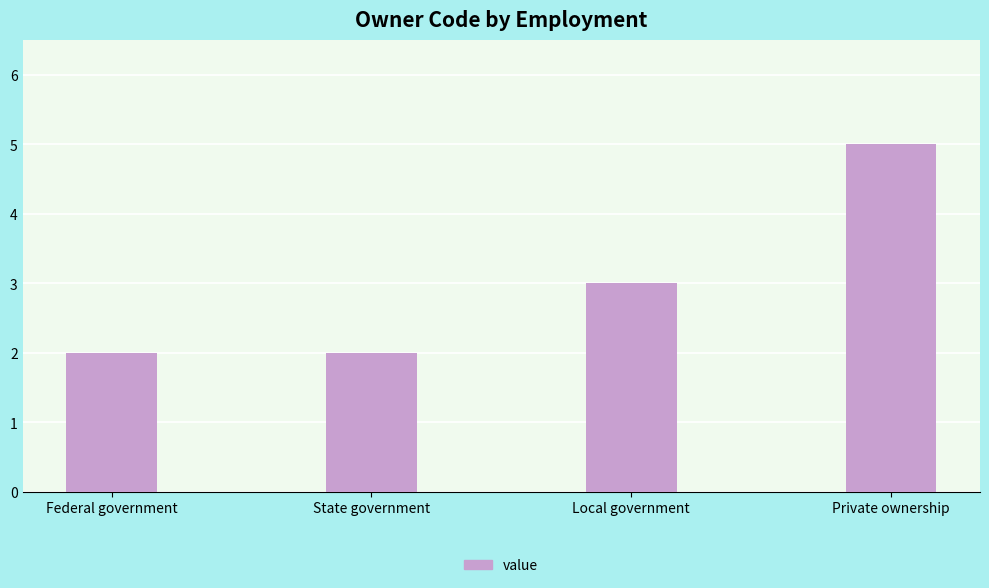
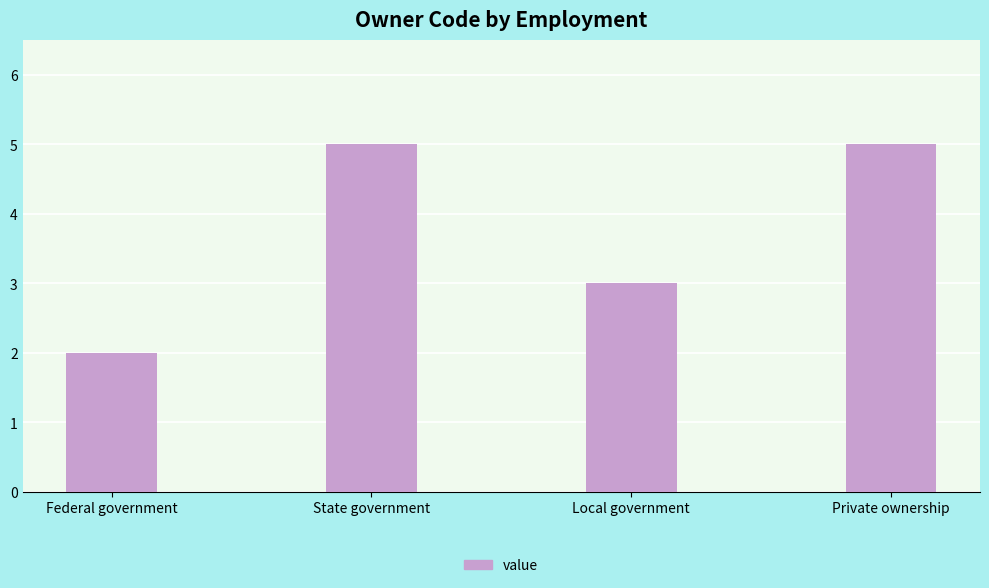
State government: 2 -> 5
